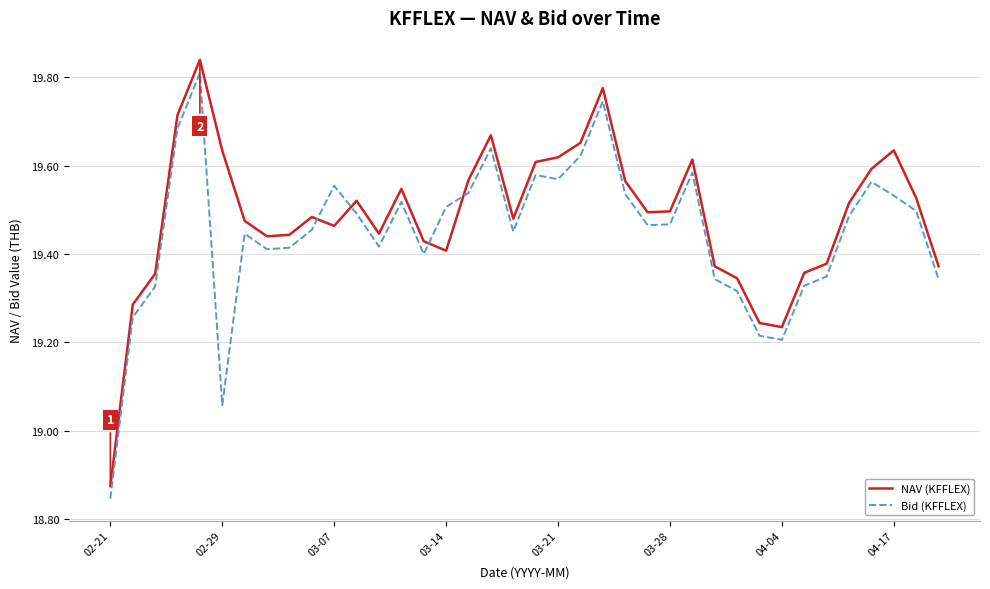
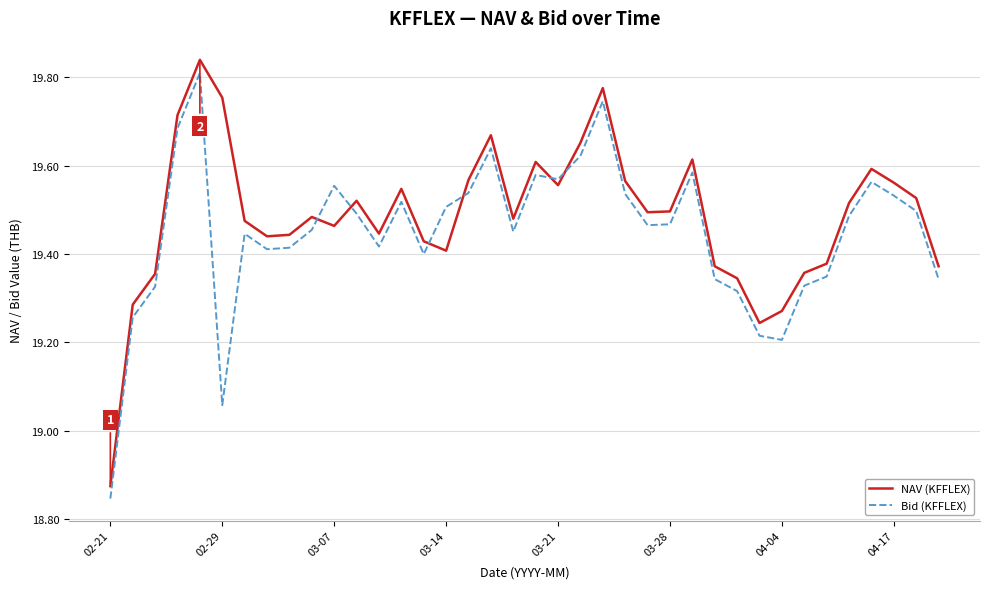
NAV (KFFLEX), 02-29: 19.63 -> 19.75
NAV (KFFLEX), 03-21: 19.62 -> 19.56
NAV (KFFLEX), 04-04: 19.23 -> 19.27
NAV (KFFLEX), 04-17: 19.63 -> 19.56
